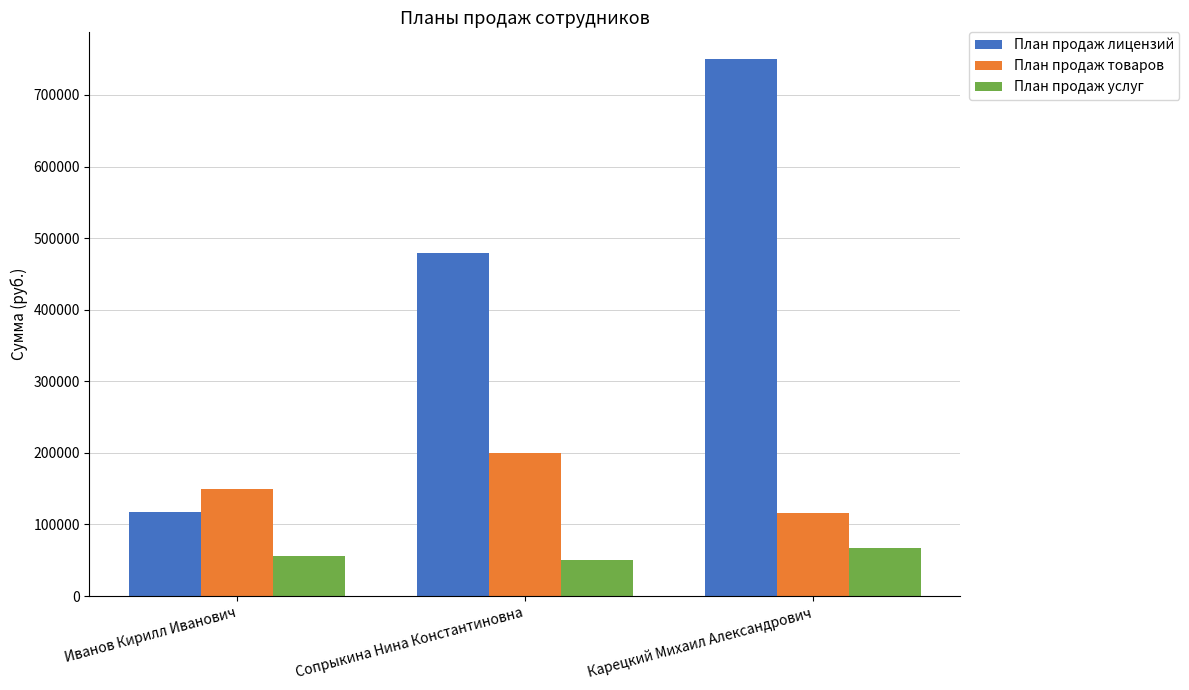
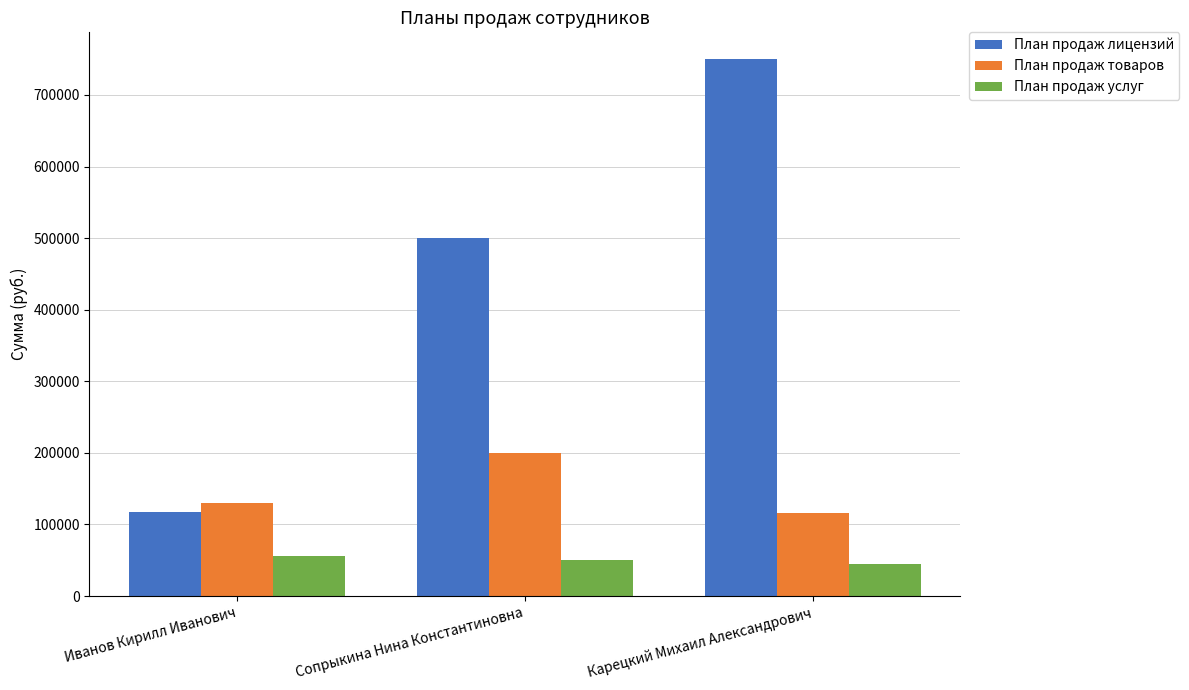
План продаж товаров, Иванов Кирилл Иванович: 150000 -> 130000
План продаж лицензий, Сопрыкина Нина Константиновна: 480000 -> 500000
План продаж услуг, Карецкий Михаил Александрович: 70000 -> 50000
